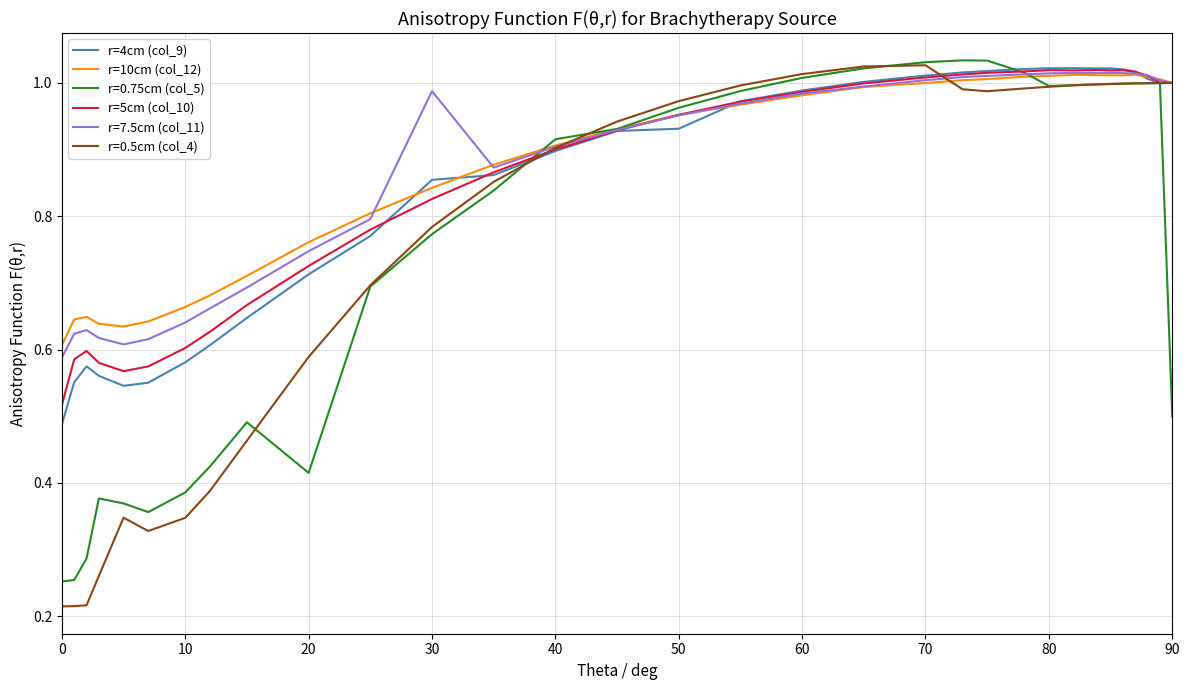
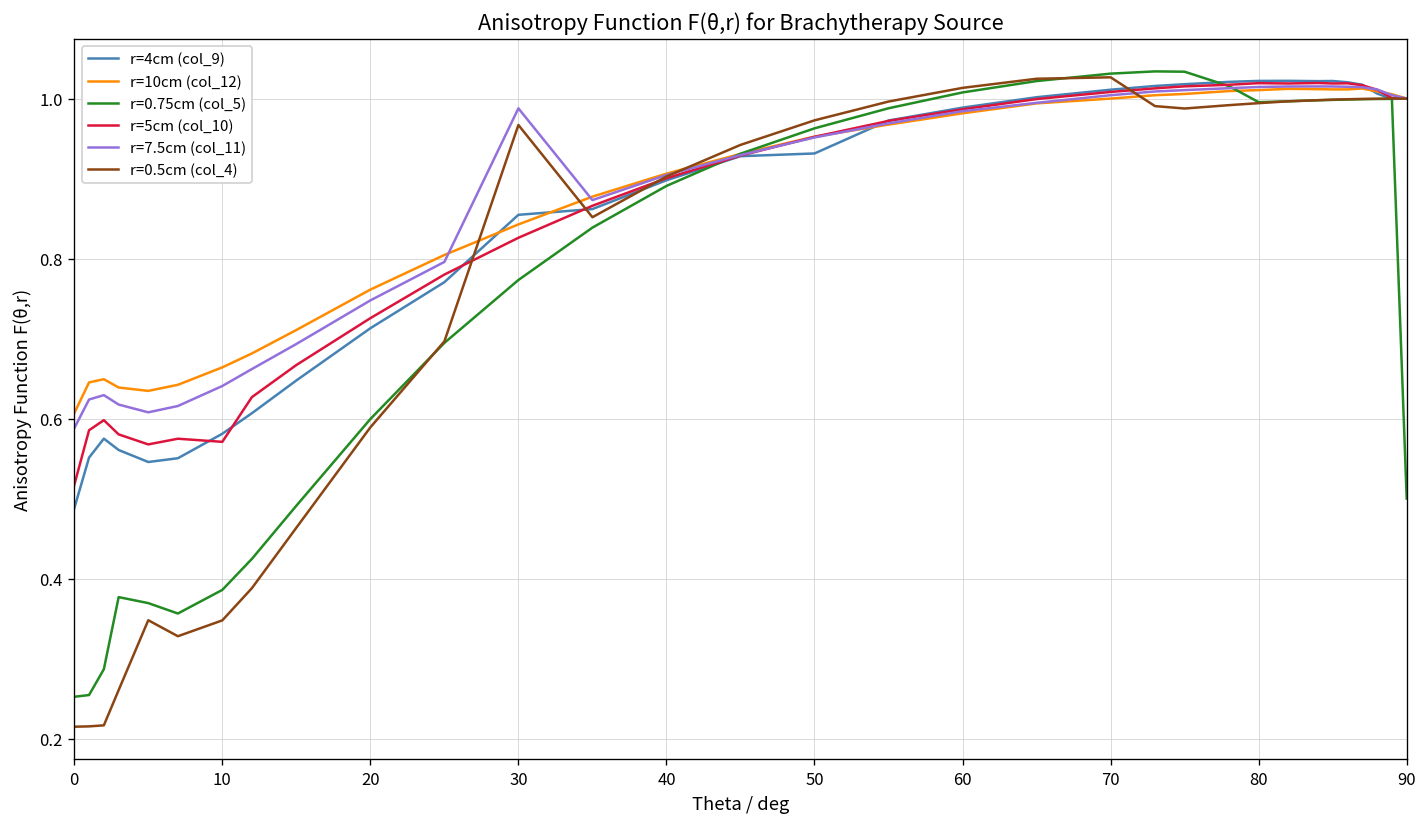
r=5cm (col_10), 10: 0.60 -> 0.57
r=0.75cm (col_5), 20: 0.42 -> 0.60
r=0.5cm (col_4), 30: 0.78 -> 0.97
r=0.75cm (col_5), 40: 0.92 -> 0.89
